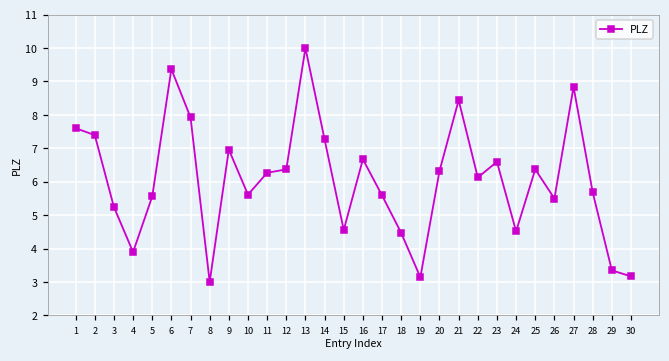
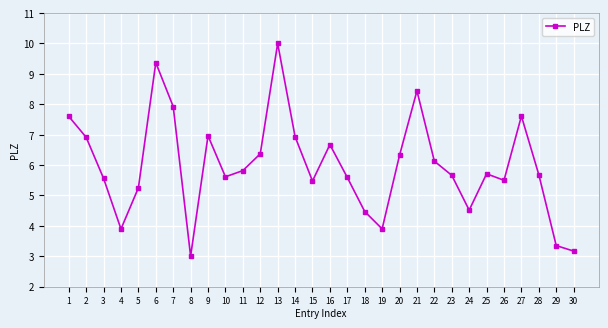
2: 7.4 -> 6.9
3: 5.2 -> 5.6
5: 5.6 -> 5.2
11: 6.3 -> 5.8
14: 7.3 -> 6.9
15: 4.6 -> 5.5
19: 3.1 -> 3.9
23: 6.6 -> 5.7
25: 6.4 -> 5.7
27: 8.8 -> 7.6
